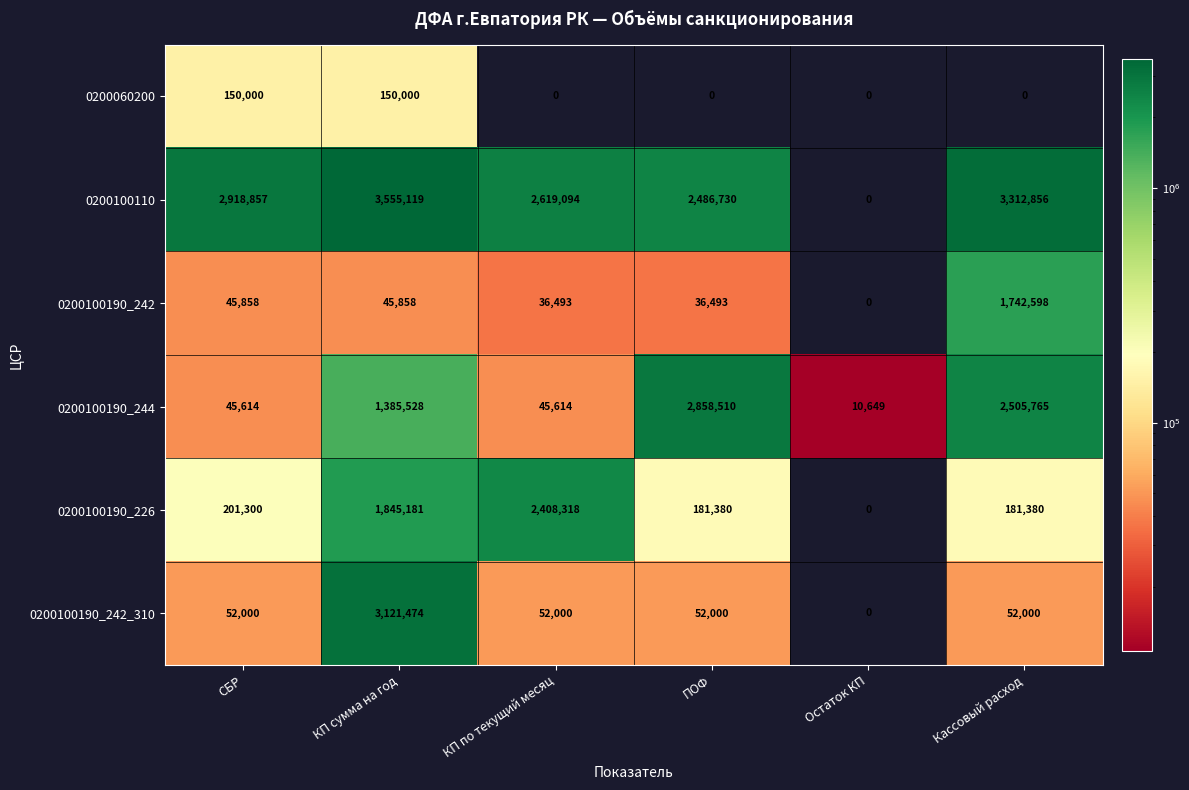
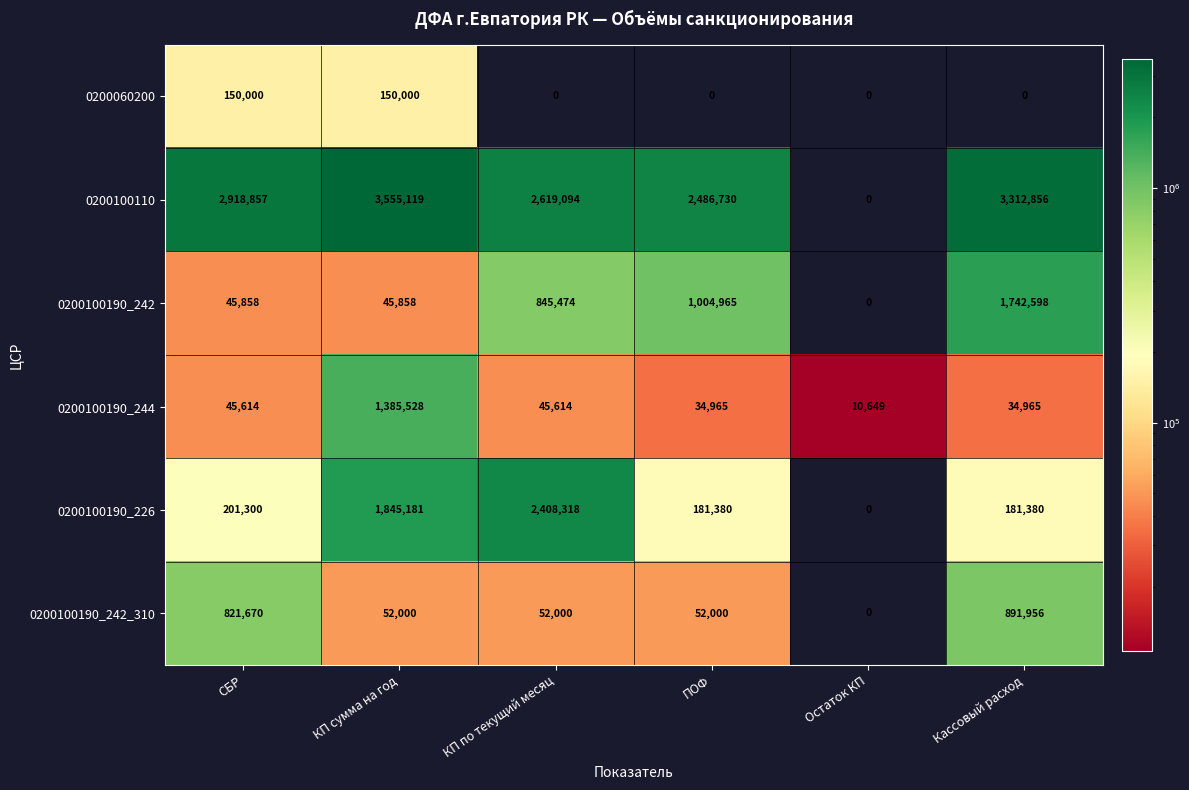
0200100190_242, КП по текущий месяц: 36,493 -> 845,474
0200100190_242, ПОФ: 36,493 -> 1,004,965
0200100190_244, ПОФ: 2,858,510 -> 34,965
0200100190_244, Кассовый расход: 2,505,765 -> 34,965
0200100190_242_310, СБР: 52,000 -> 821,670
0200100190_242_310, КП сумма на год: 3,121,474 -> 52,000
0200100190_242_310, Кассовый расход: 52,000 -> 891,956
